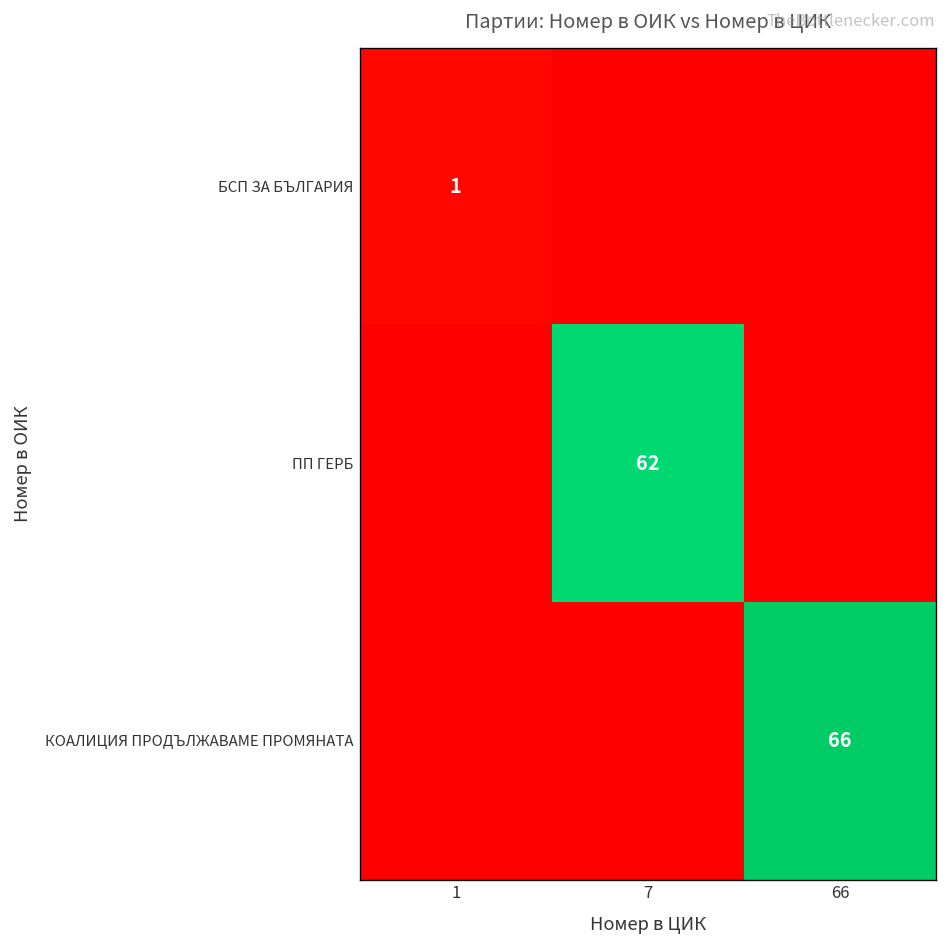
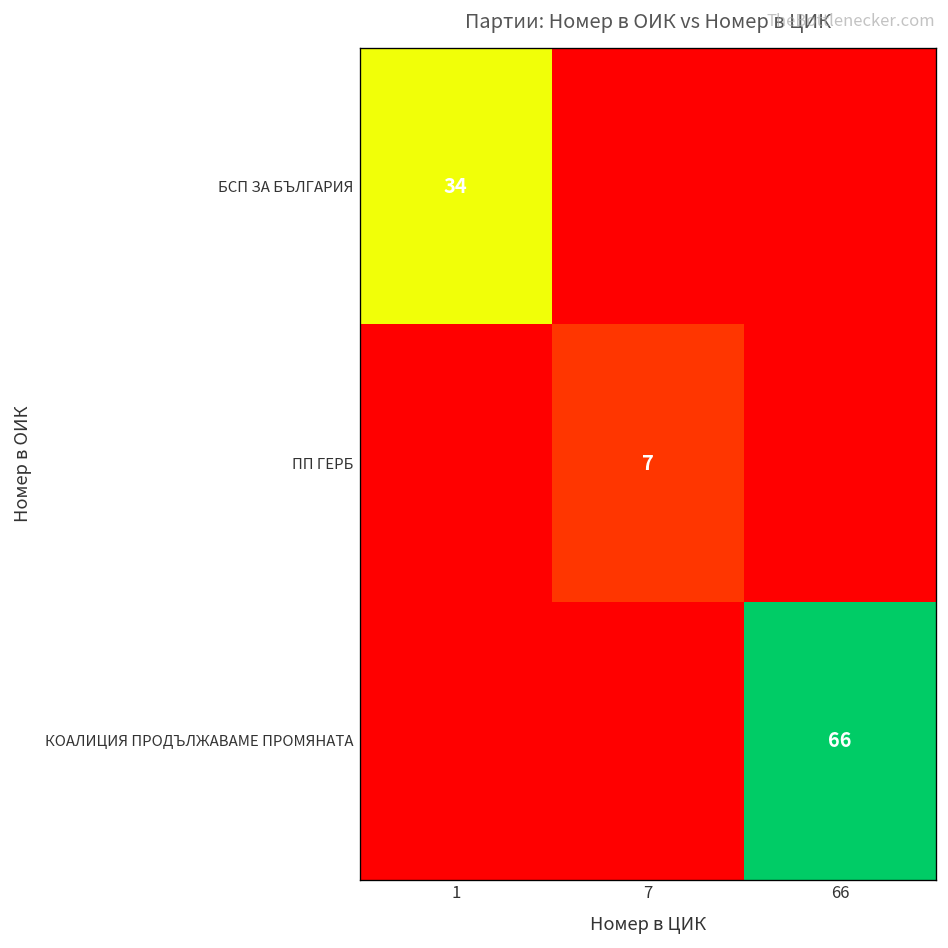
БСП ЗА БЪЛГАРИЯ, 1: 1 -> 34
ПП ГЕРБ, 7: 62 -> 7
